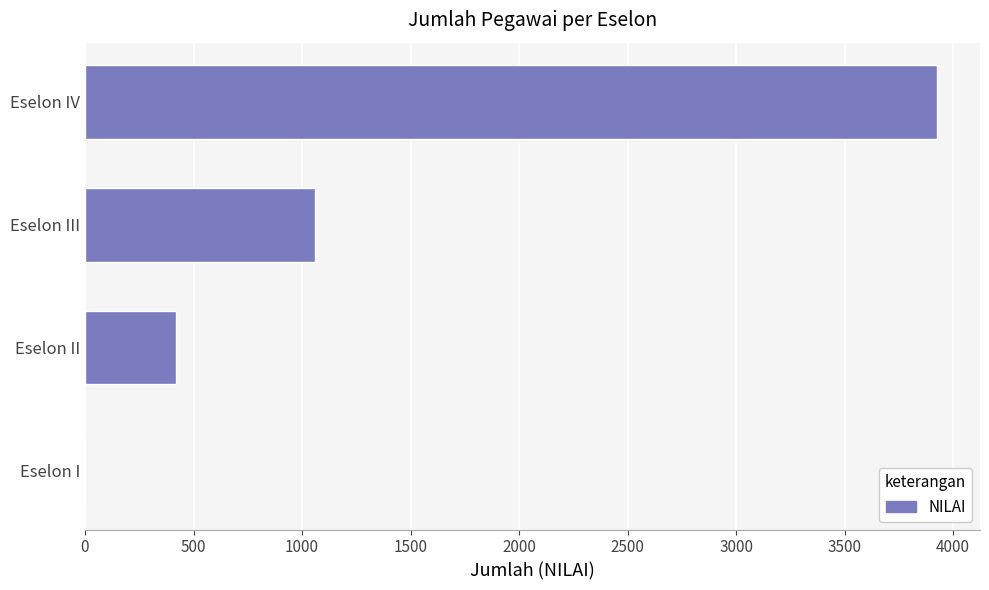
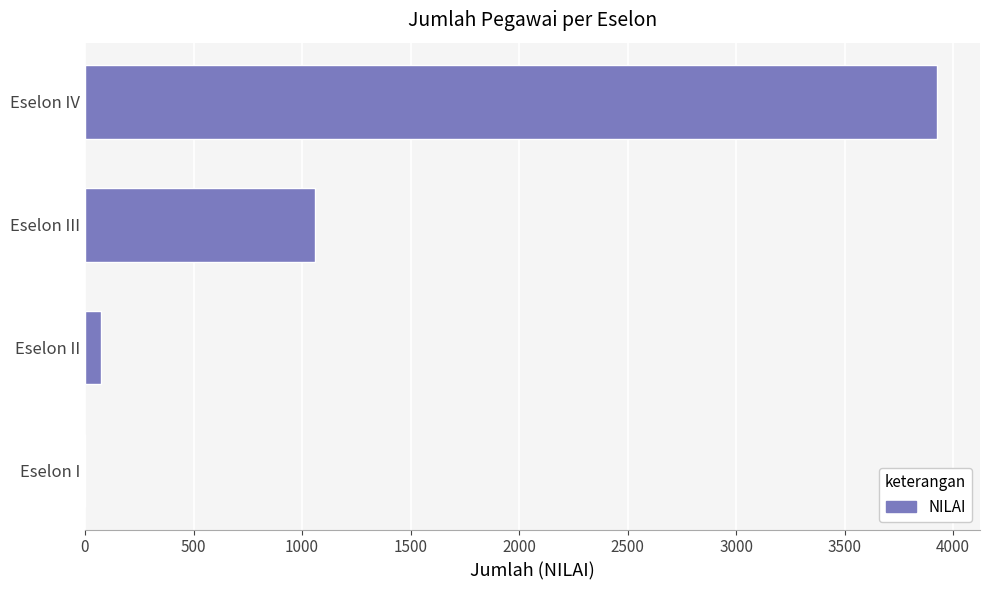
Eselon II: 420 -> 80
